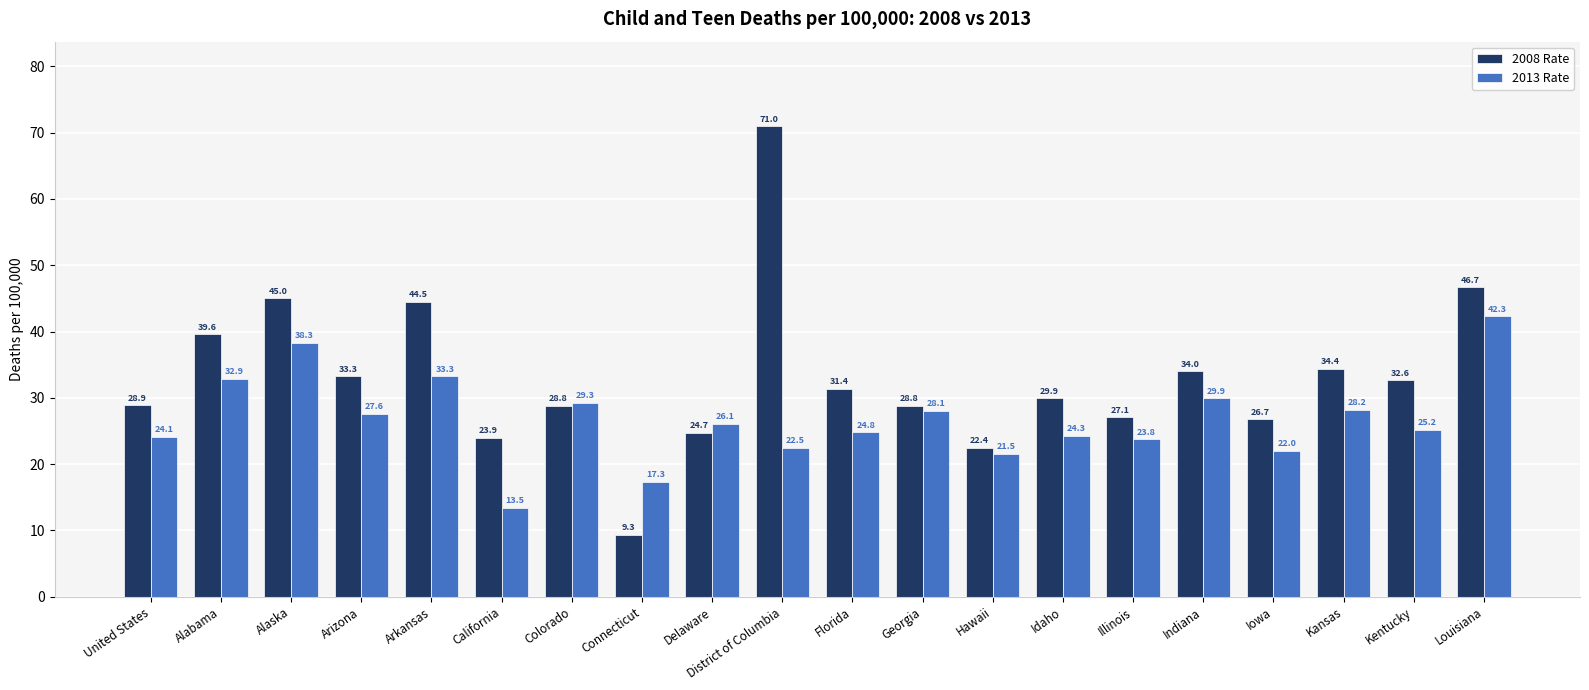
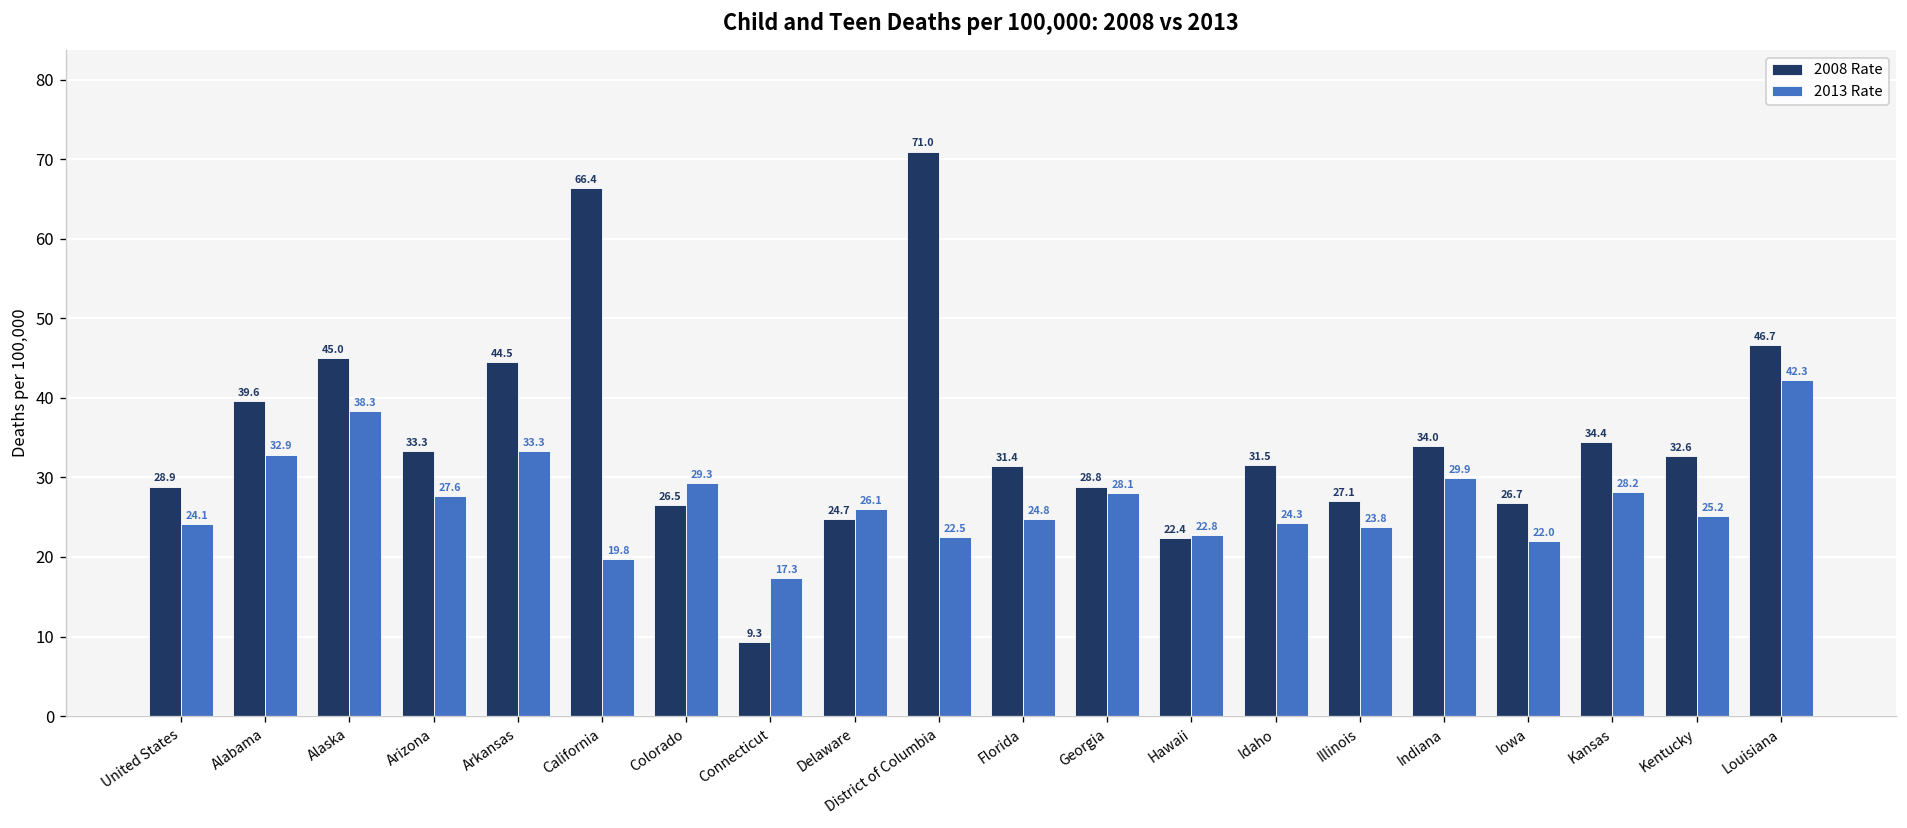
2008 Rate, California: 23.9 -> 66.4
2013 Rate, California: 13.5 -> 19.8
2008 Rate, Colorado: 28.8 -> 26.5
2013 Rate, Hawaii: 21.5 -> 22.8
2008 Rate, Idaho: 29.9 -> 31.5
